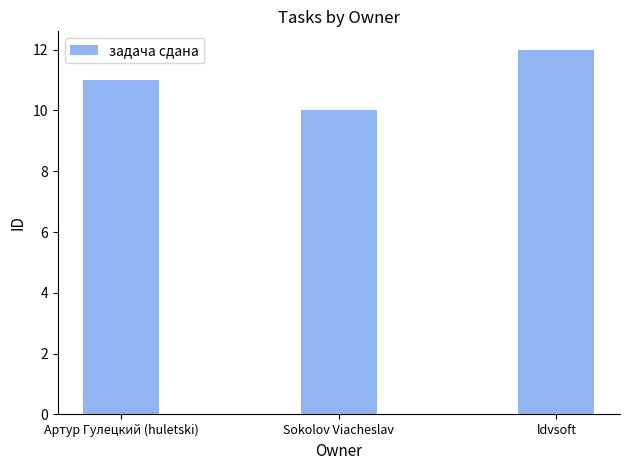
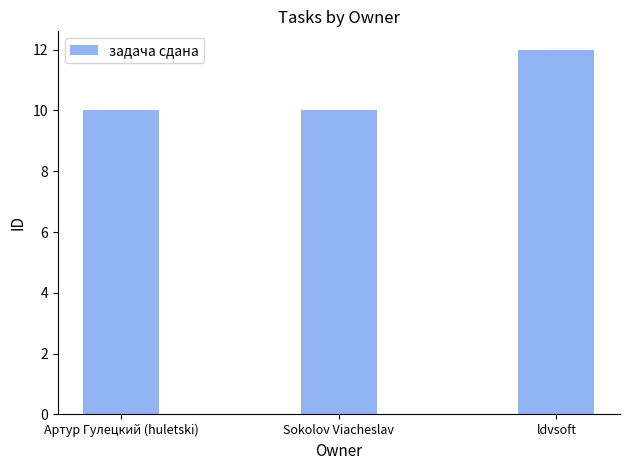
Артур Гулецкий (huletski): 11 -> 10
